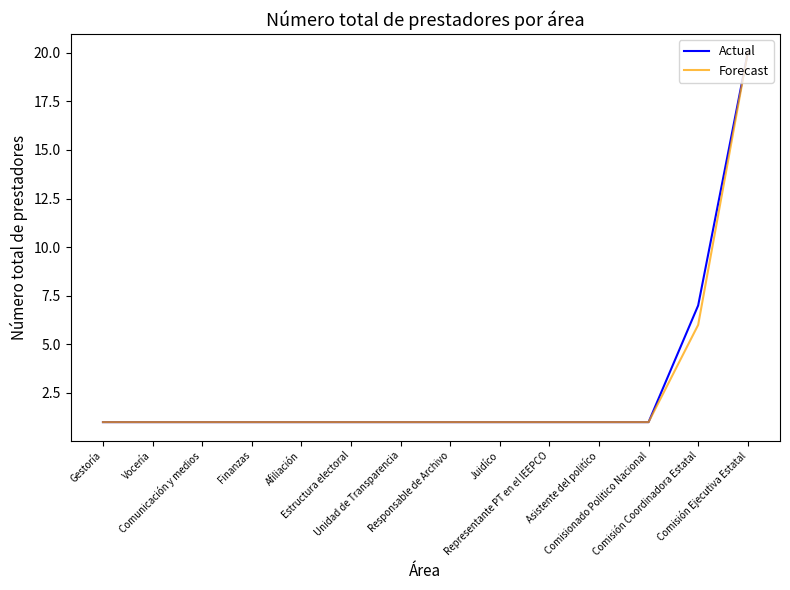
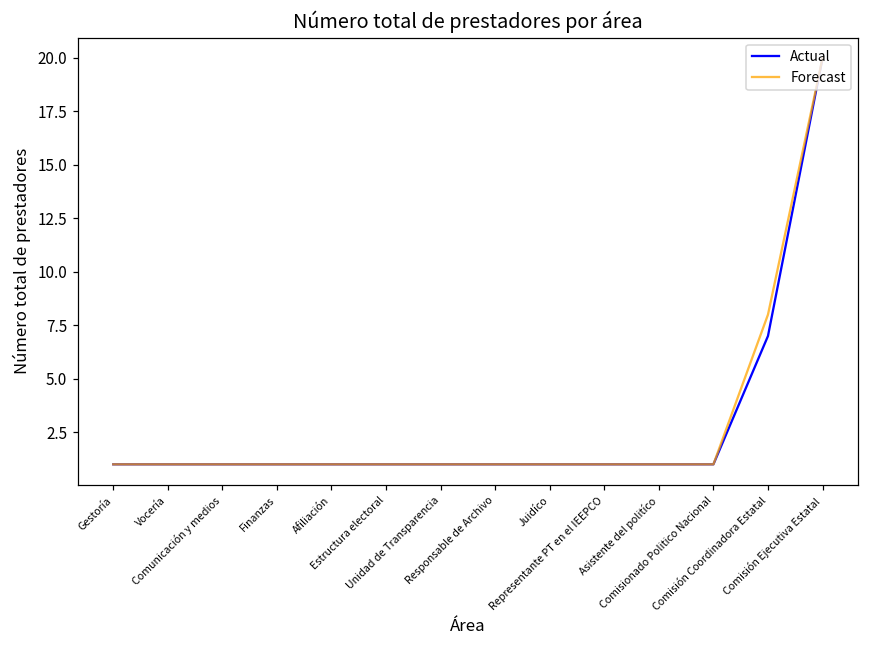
Forecast, Comisión Coordinadora Estatal: 6 -> 8
